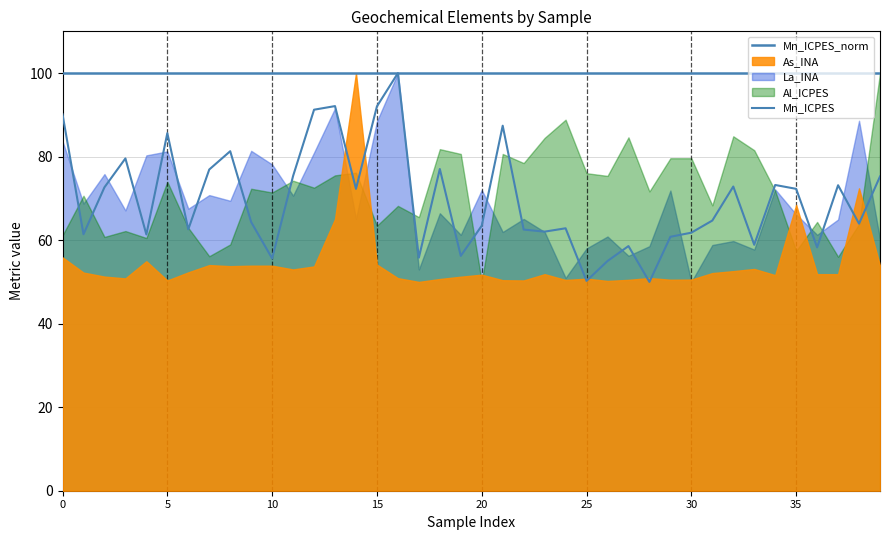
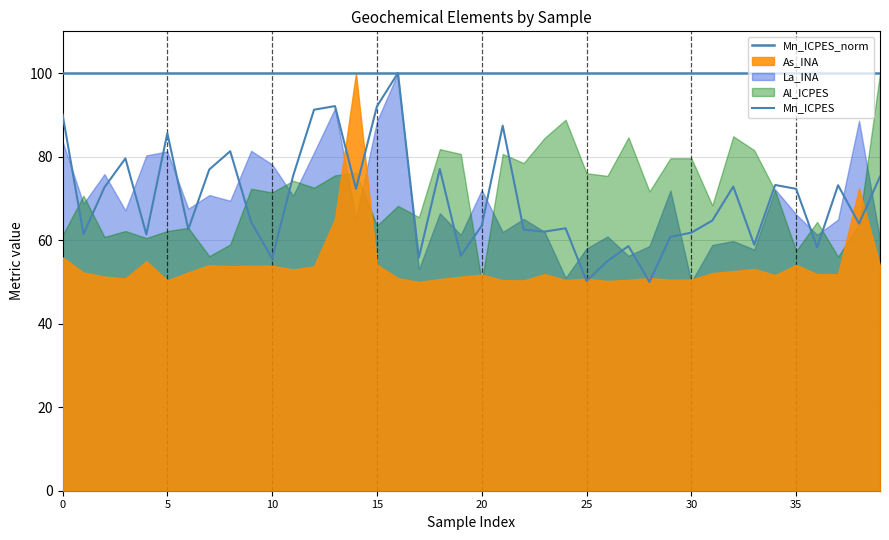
Al_ICPES, 5: 74 -> 62
As_INA, 35: 68 -> 54
